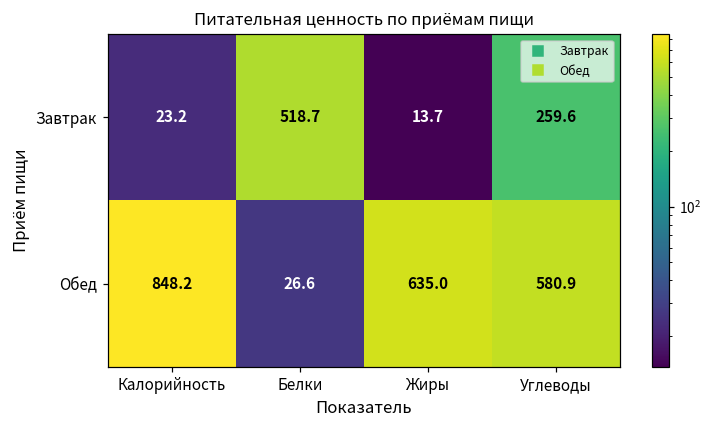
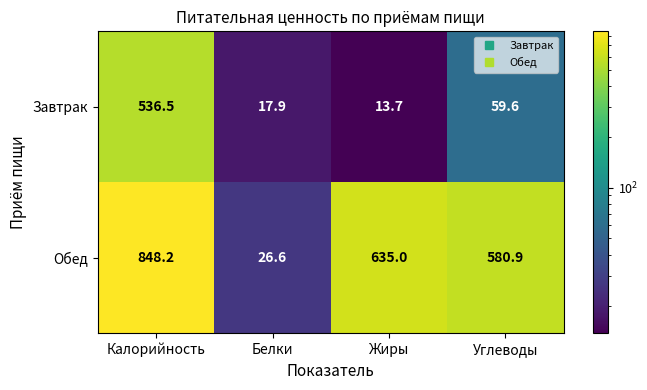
Завтрак, Калорийность: 23.2 -> 536.5
Завтрак, Белки: 518.7 -> 17.9
Завтрак, Углеводы: 259.6 -> 59.6
